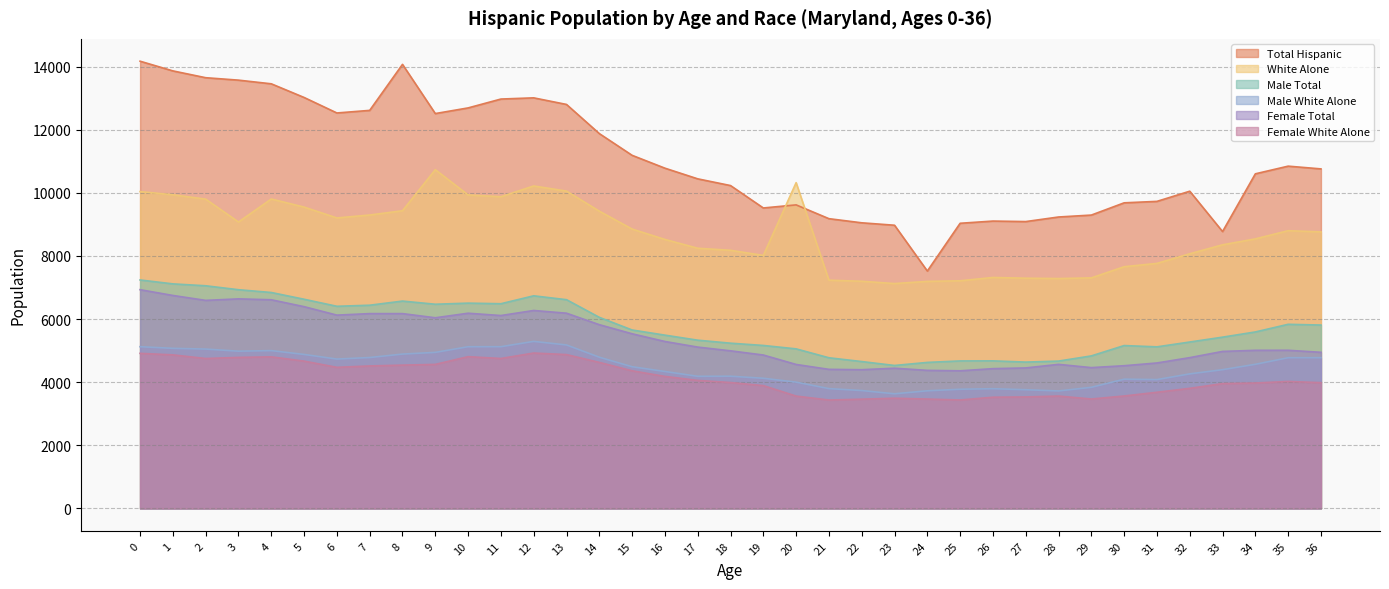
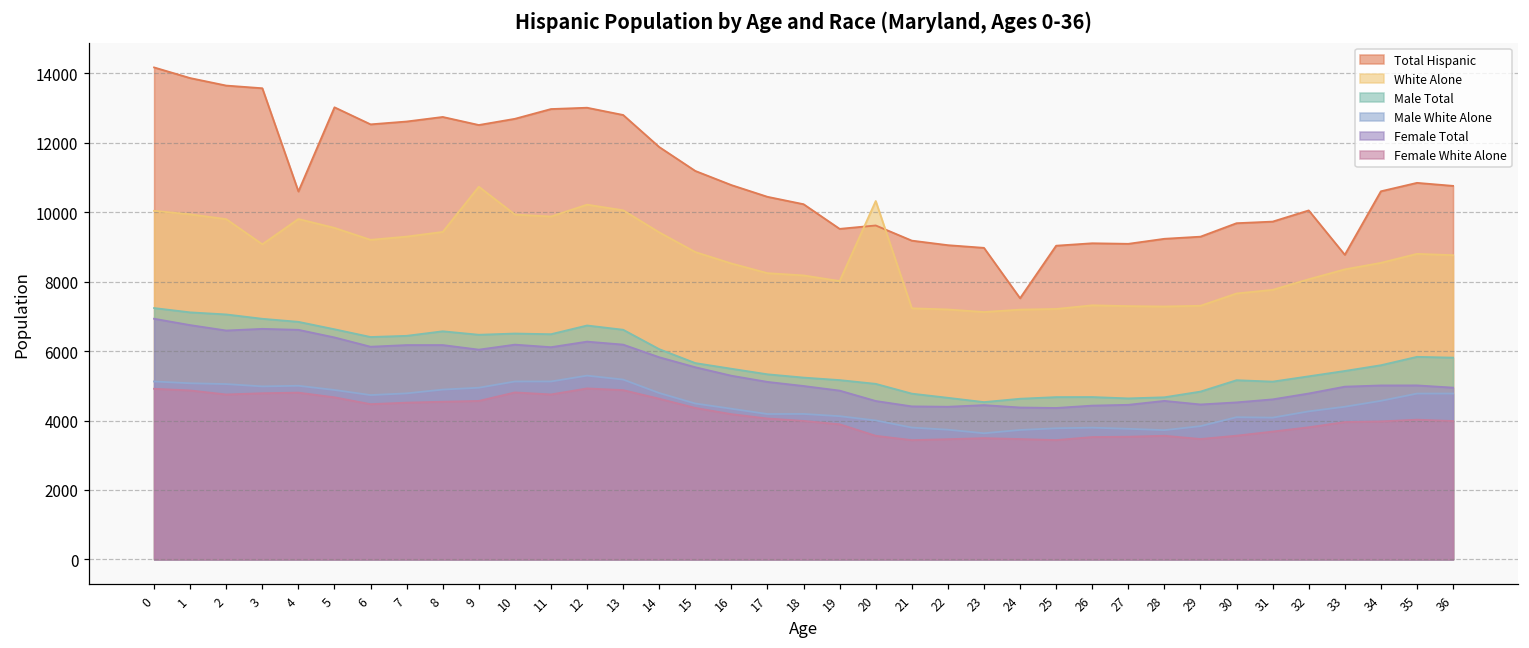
Total Hispanic, 4: 13500 -> 10600
Total Hispanic, 8: 14100 -> 12700
